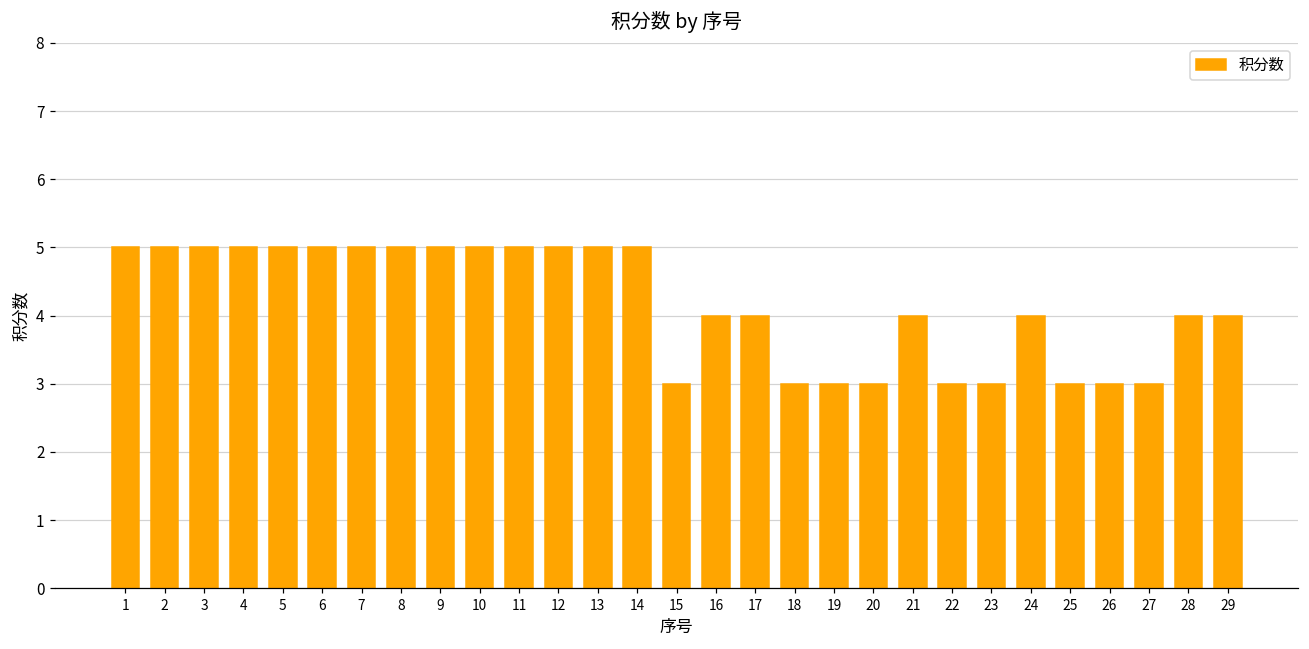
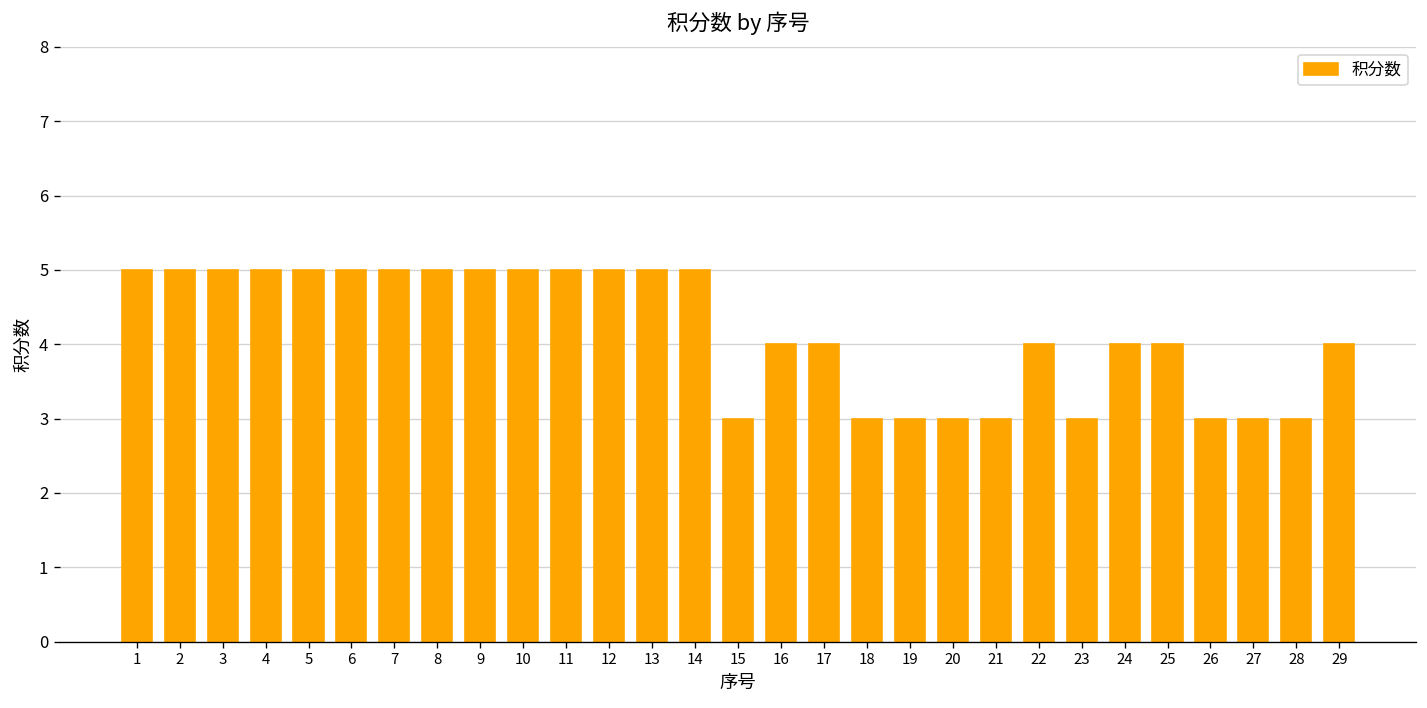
21: 4 -> 3
22: 3 -> 4
25: 3 -> 4
28: 4 -> 3
